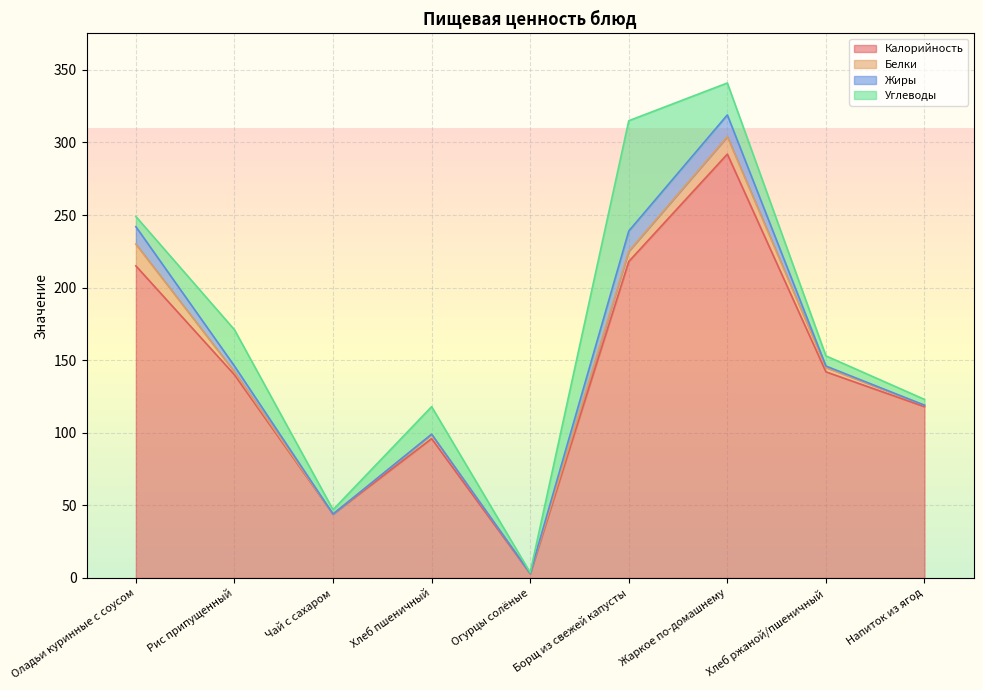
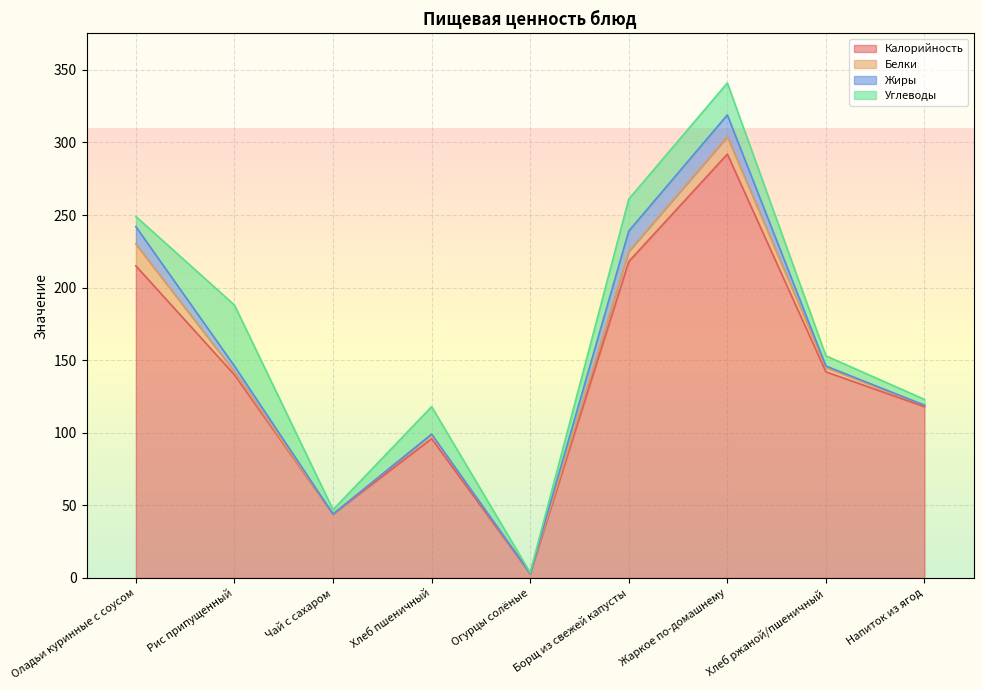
Углеводы, Рис припущенный: 25 -> 42
Углеводы, Борщ из свежей капусты: 76 -> 22
